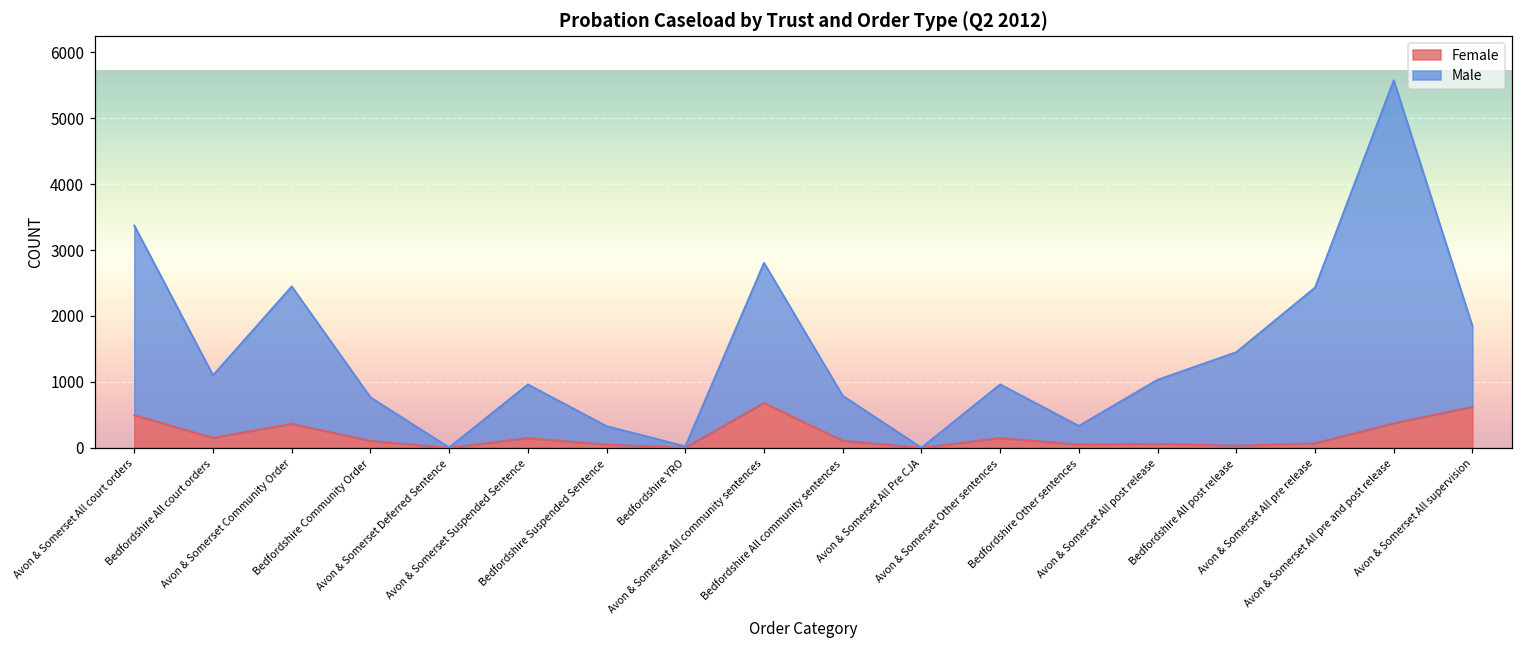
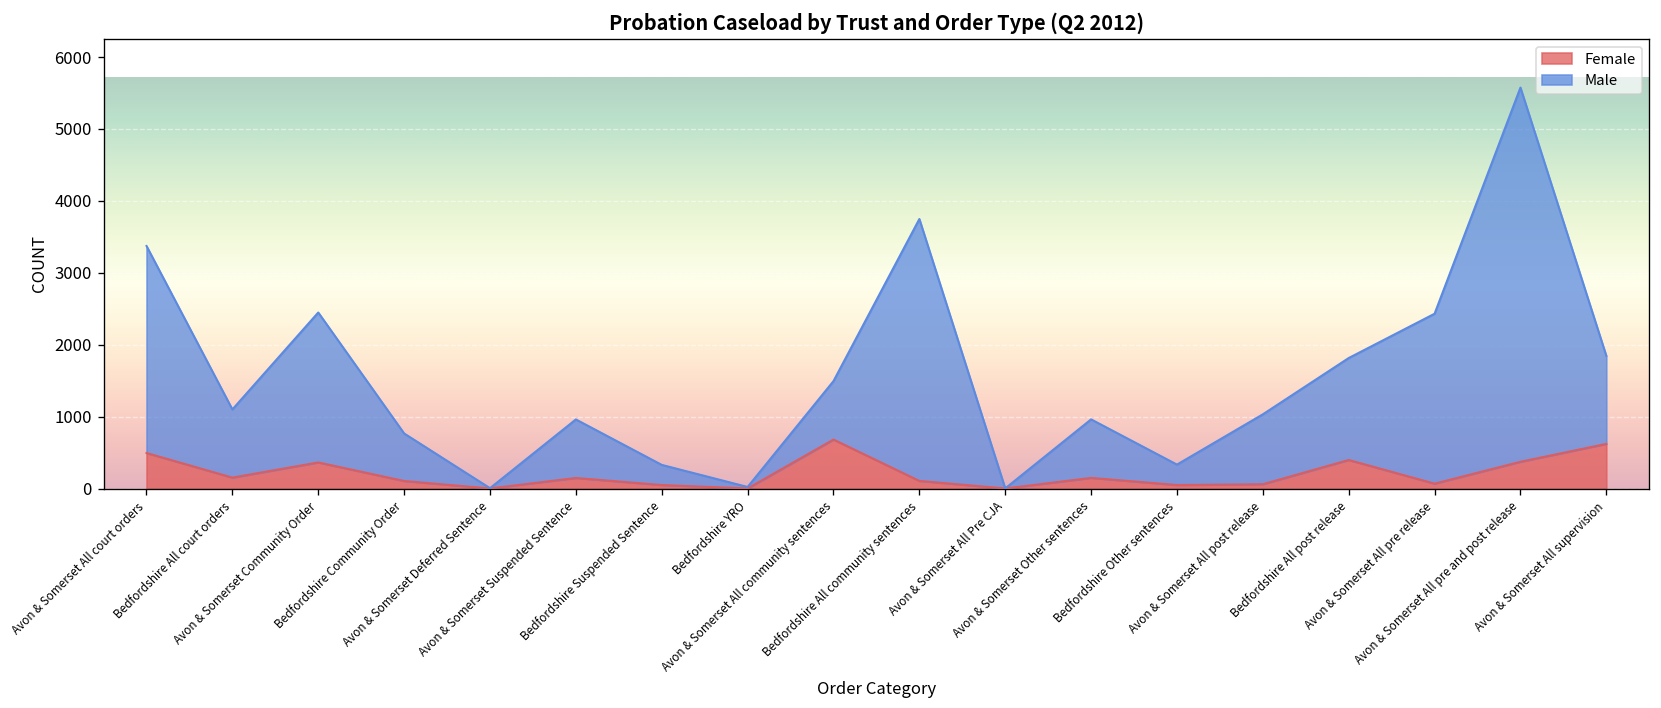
Male, Avon & Somerset All community sentences: 2100 -> 800
Male, Bedfordshire All community sentences: 700 -> 3600
Female, Bedfordshire All post release: 0 -> 400
